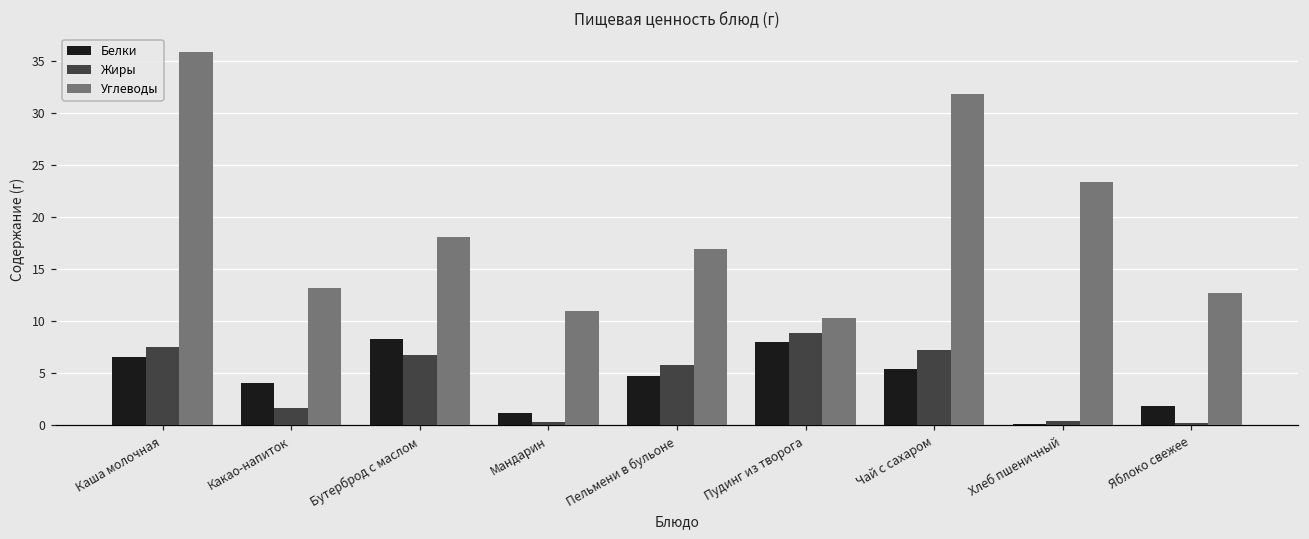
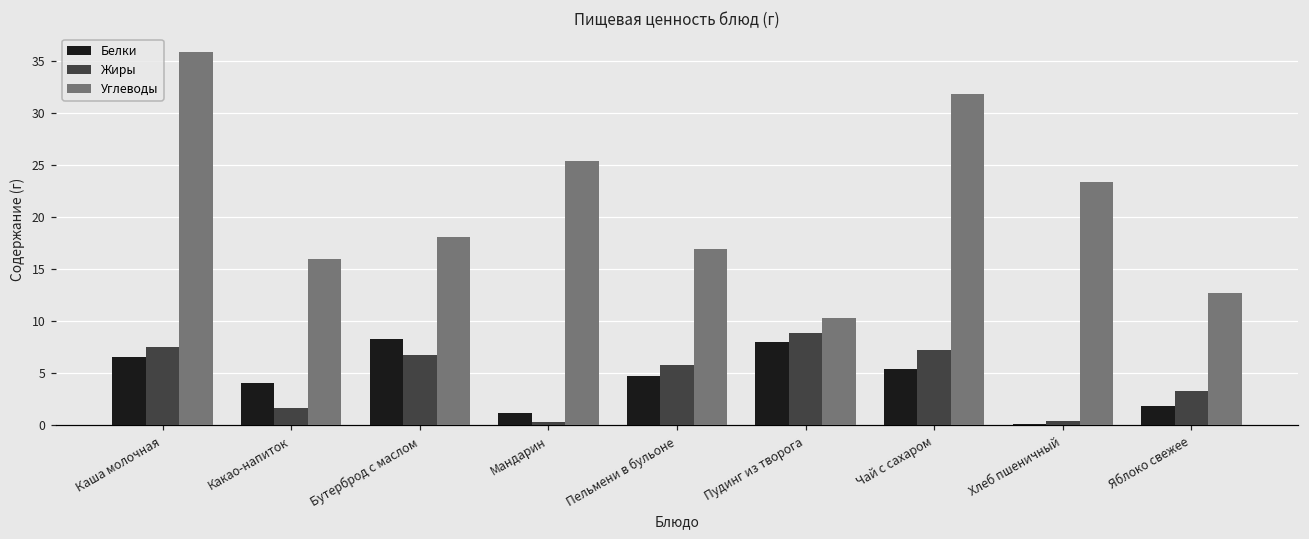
Углеводы, Какао-напиток: 13 -> 16
Углеводы, Мандарин: 11 -> 25
Жиры, Яблоко свежее: 0 -> 3
